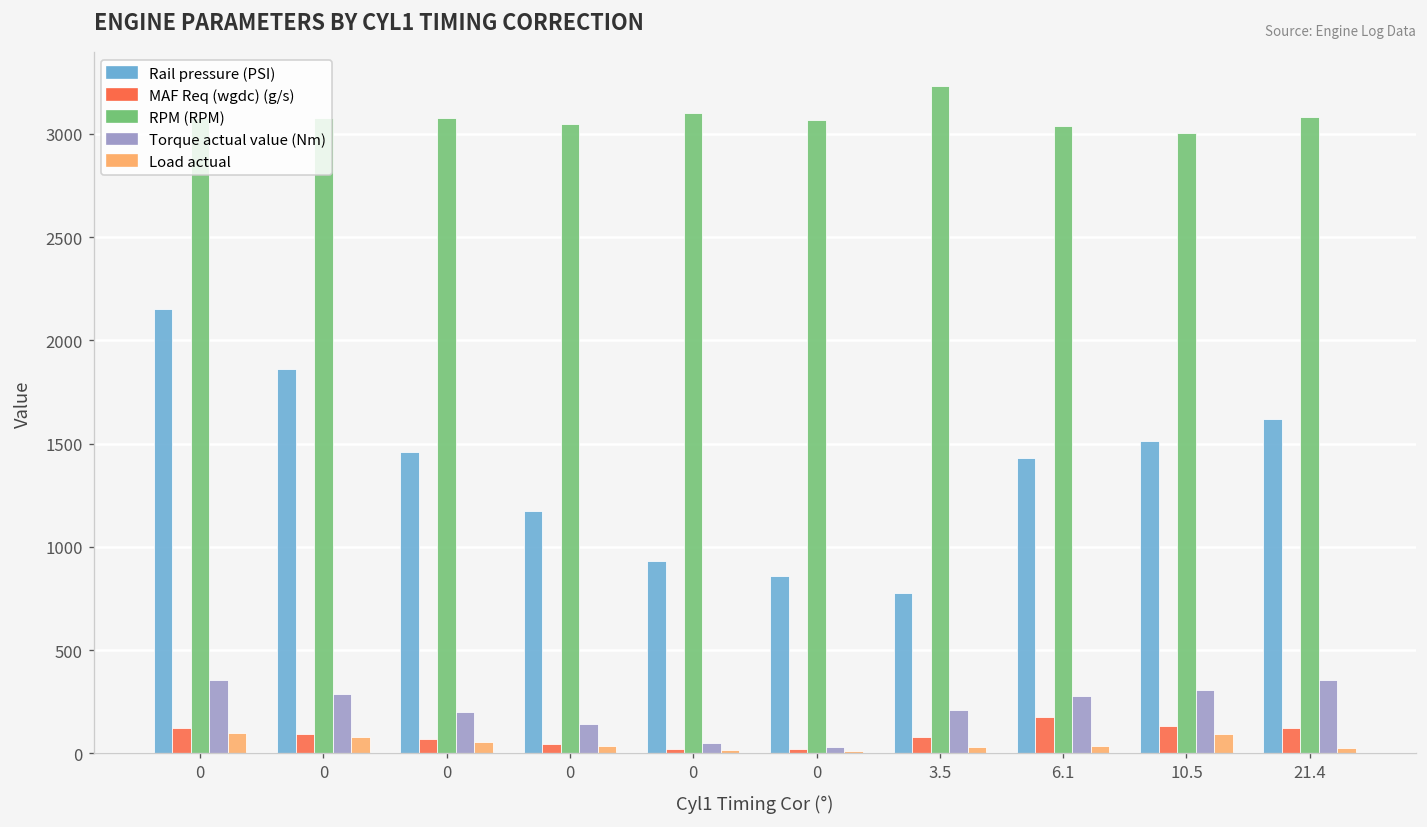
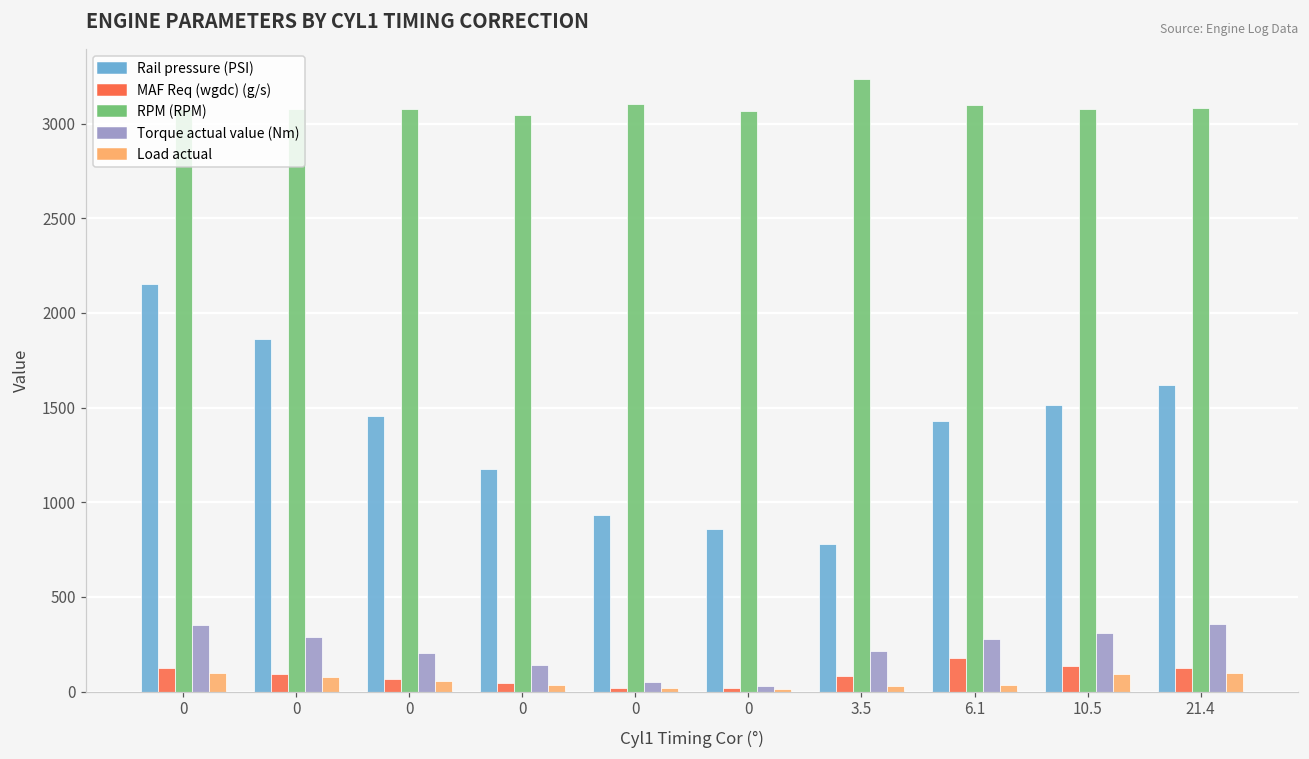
RPM (RPM), 6.1: 3040 -> 3100
RPM (RPM), 10.5: 3000 -> 3080
Load actual, 21.4: 30 -> 100
